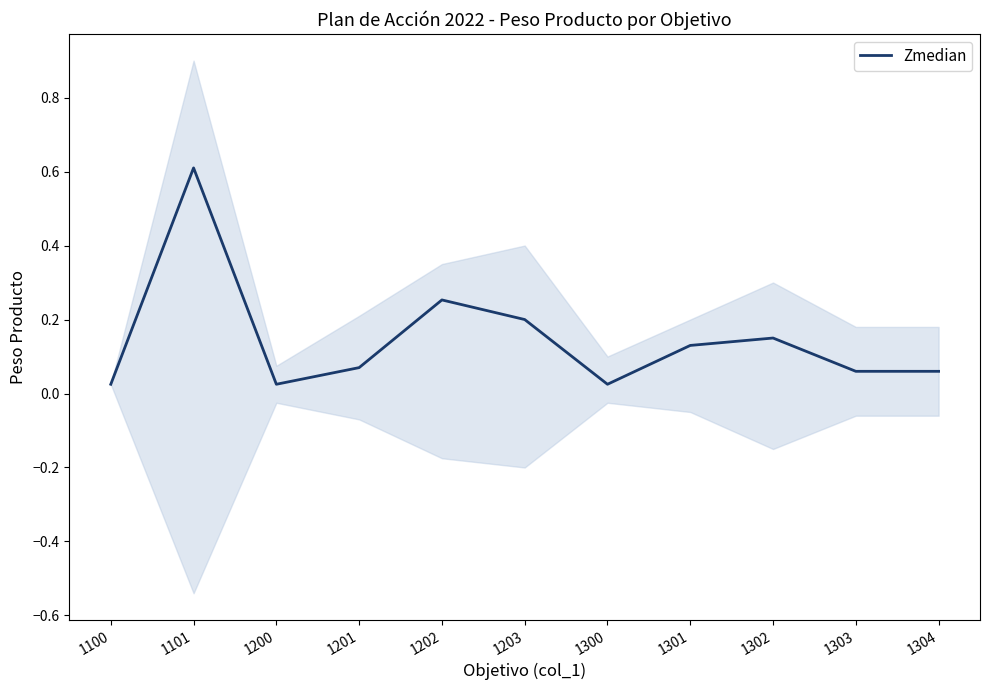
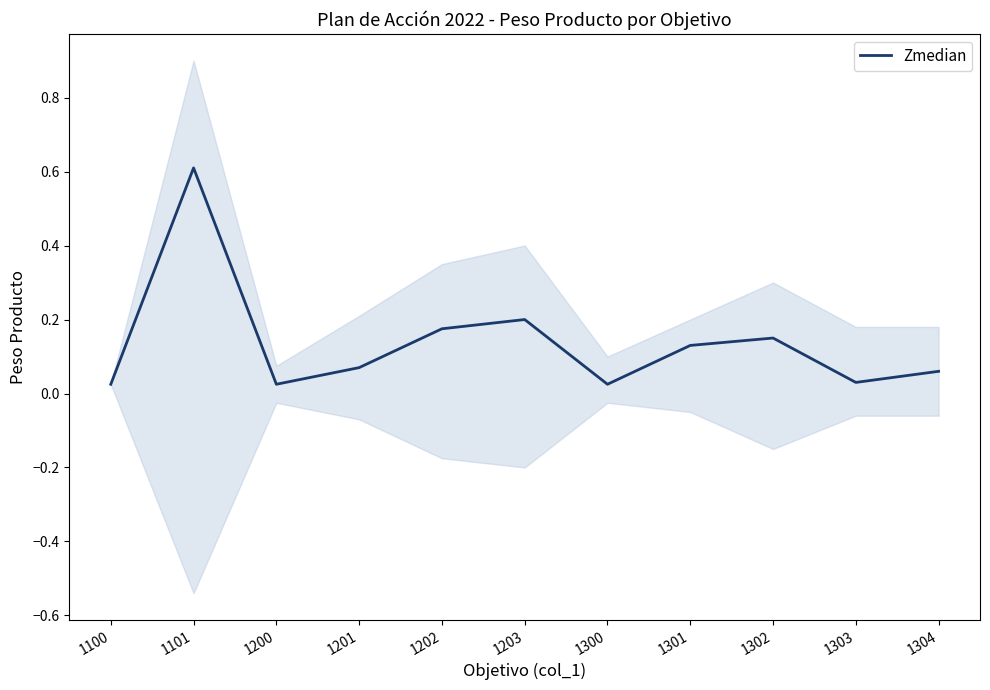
Zmedian, 1202: 0.25 -> 0.18
Zmedian, 1303: 0.06 -> 0.03
